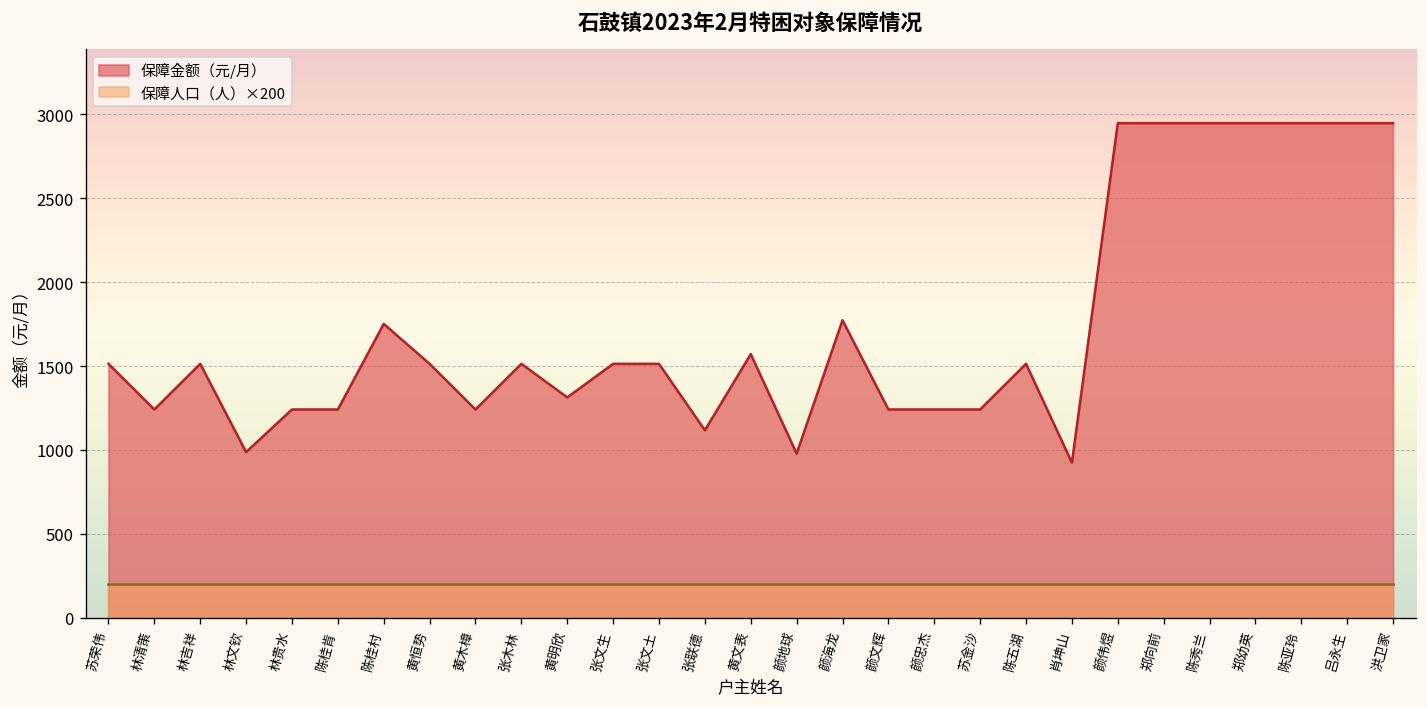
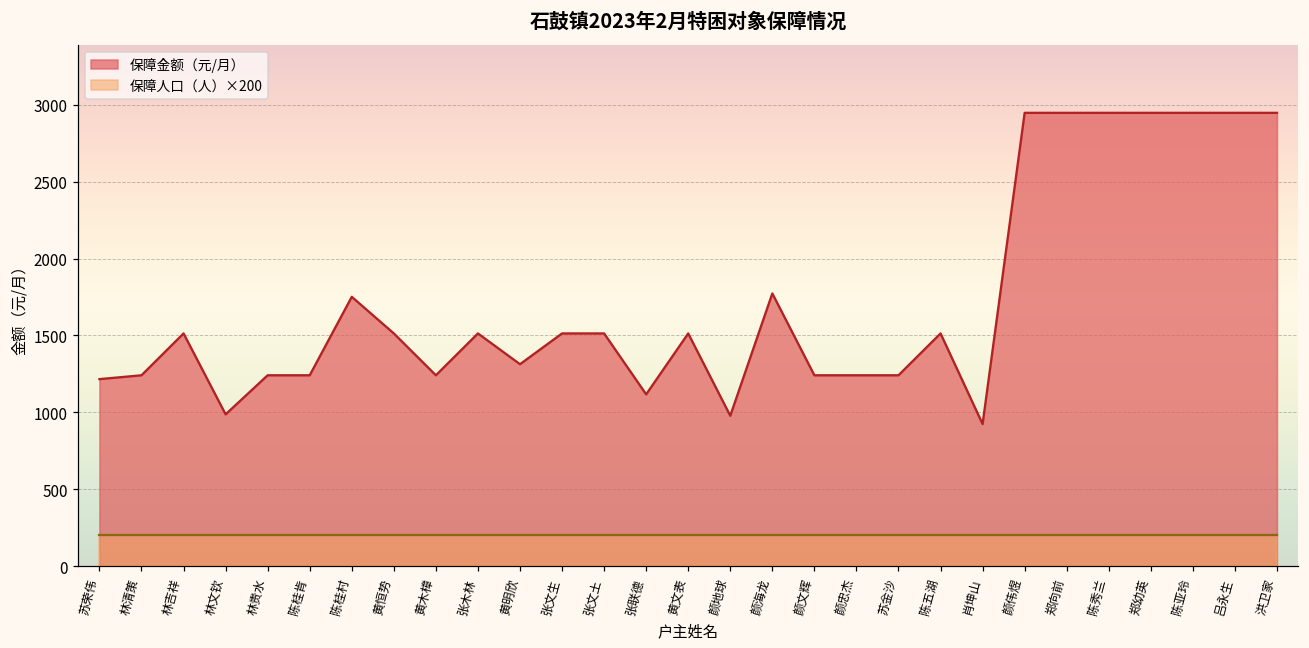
保障金额（元/月）, 苏荣伟: 1510 -> 1220
保障金额（元/月）, 黄文表: 1570 -> 1510
